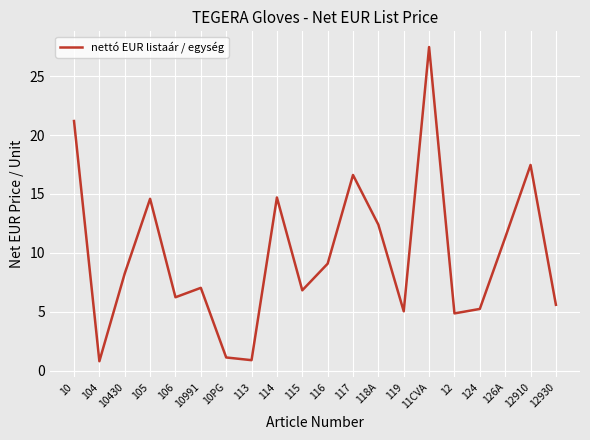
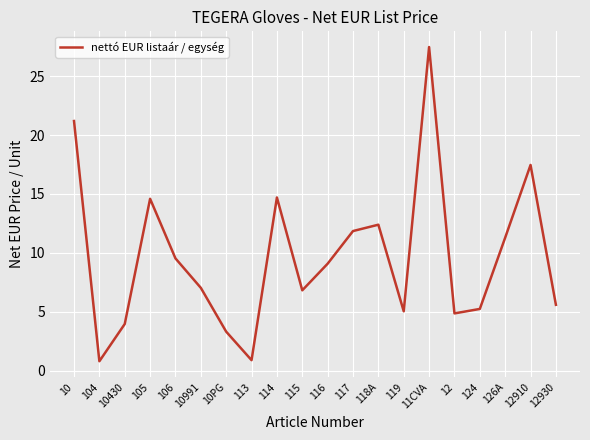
10430: 8.3 -> 4.0
106: 6.2 -> 9.5
10PG: 1.1 -> 3.3
117: 16.6 -> 11.9
